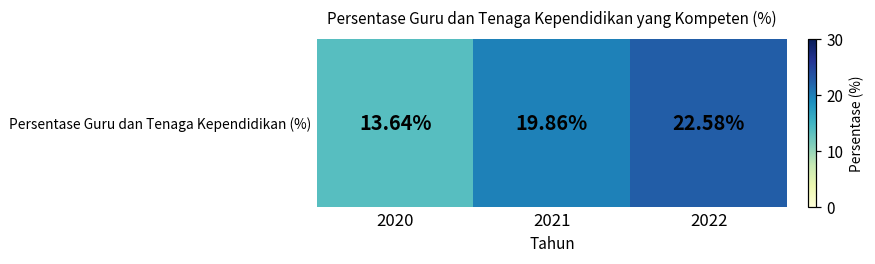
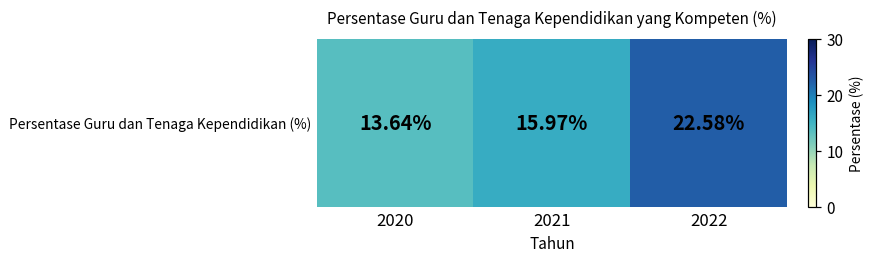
Persentase Guru dan Tenaga Kependidikan (%), 2021: 19.86% -> 15.97%
